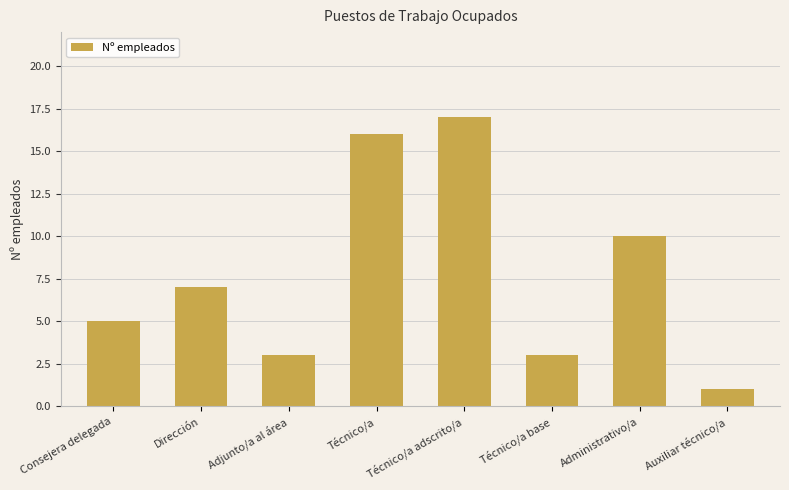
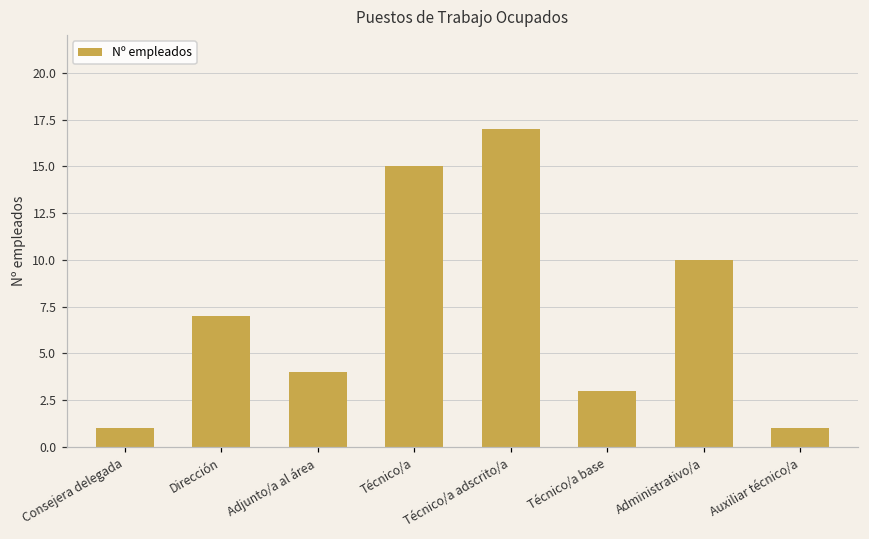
Consejera delegada: 5 -> 1
Adjunto/a al área: 3 -> 4
Técnico/a: 16 -> 15
